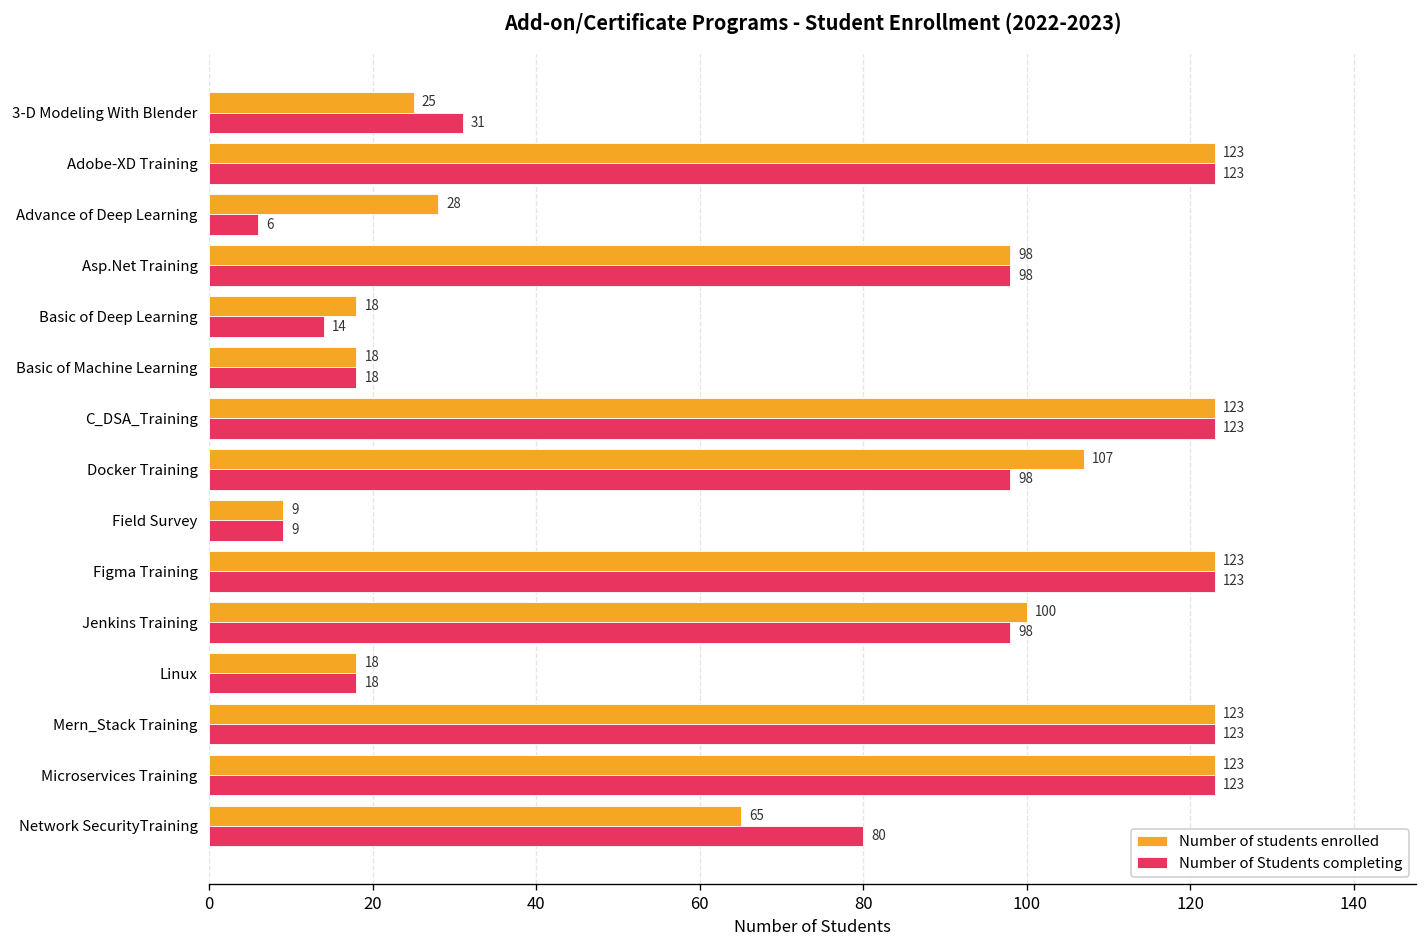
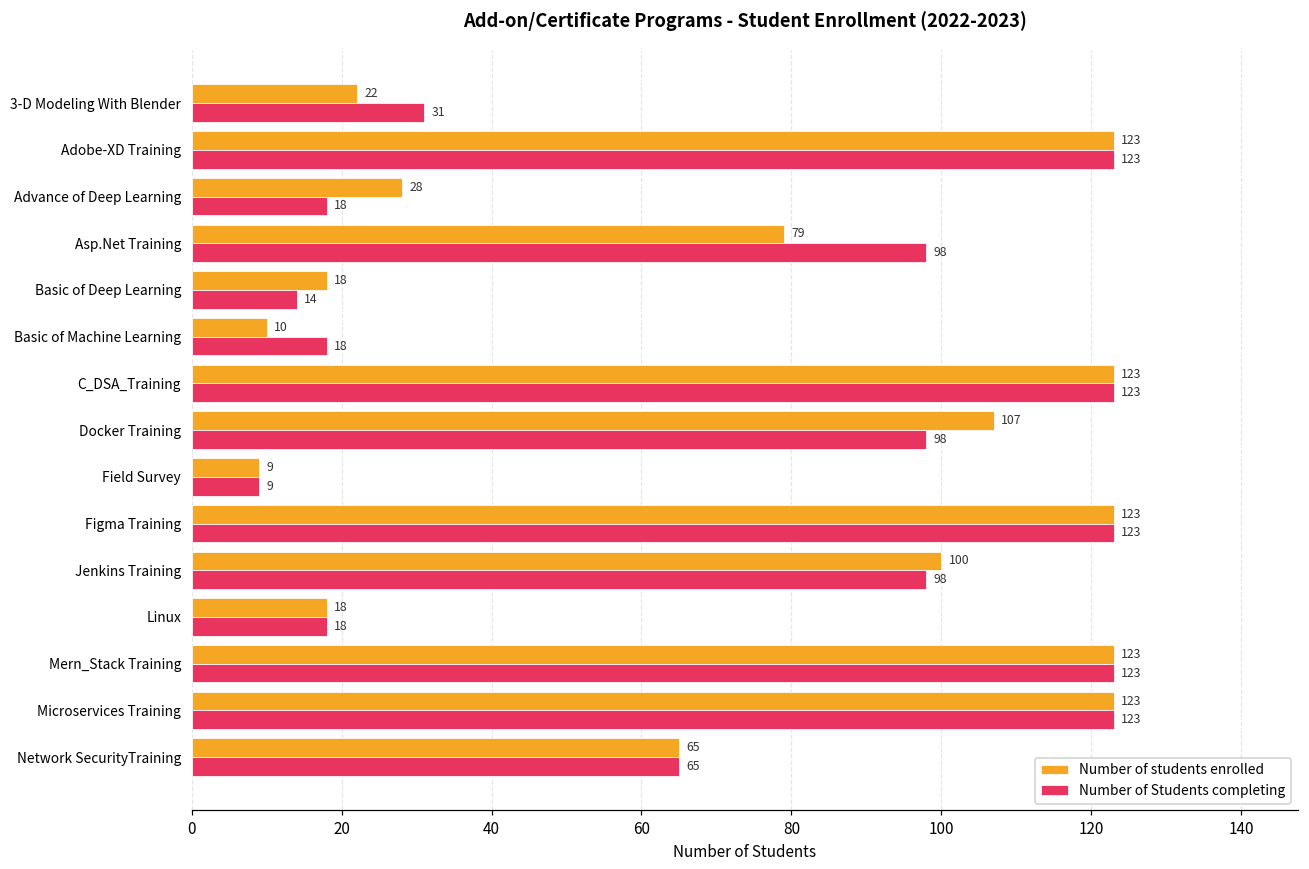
Number of students enrolled, 3-D Modeling With Blender: 25 -> 22
Number of Students completing, Advance of Deep Learning: 6 -> 18
Number of students enrolled, Asp.Net Training: 98 -> 79
Number of students enrolled, Basic of Machine Learning: 18 -> 10
Number of Students completing, Network SecurityTraining: 80 -> 65
